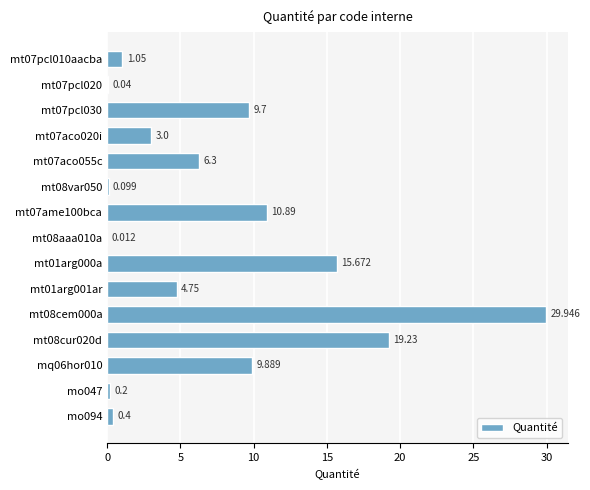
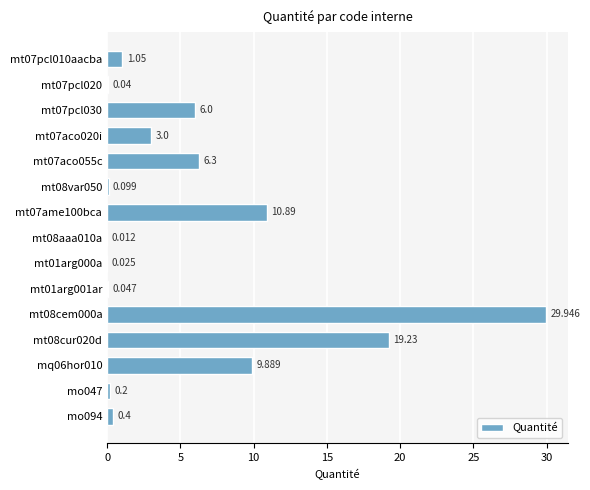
mt07pcl030: 9.7 -> 6.0
mt01arg000a: 15.672 -> 0.025
mt01arg001ar: 4.75 -> 0.047
